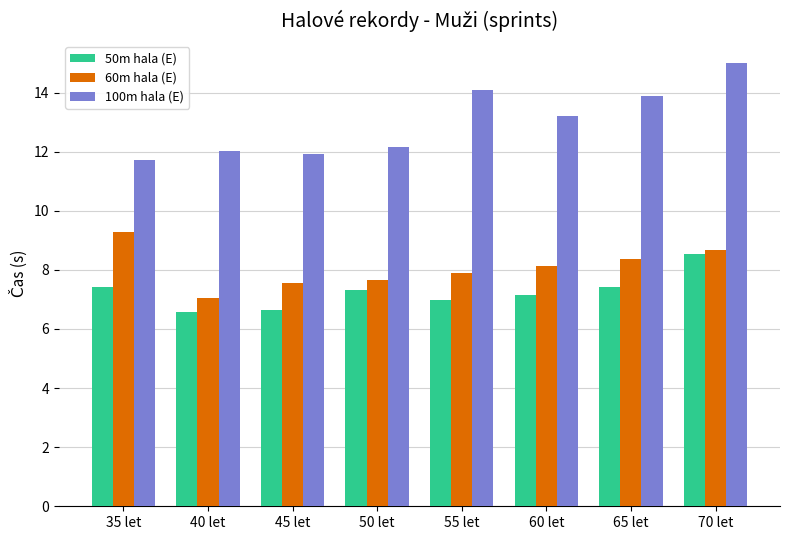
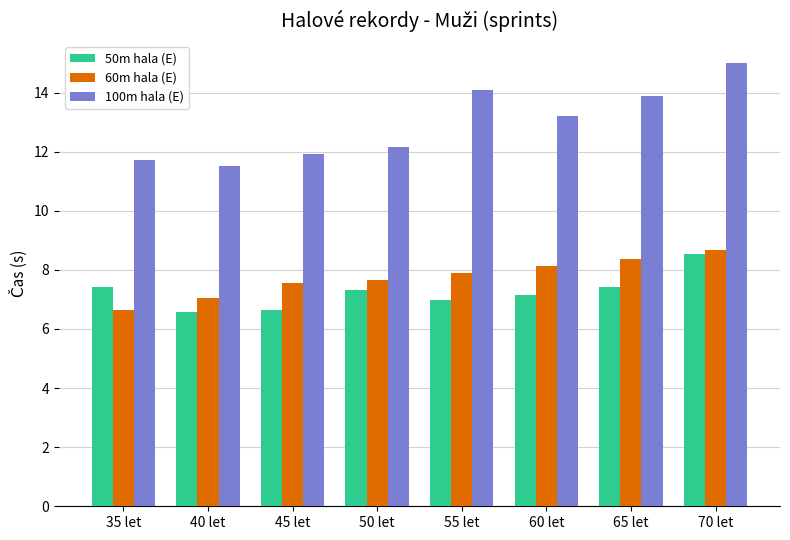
60m hala (E), 35 let: 9.3 -> 6.7
100m hala (E), 40 let: 12.0 -> 11.5
